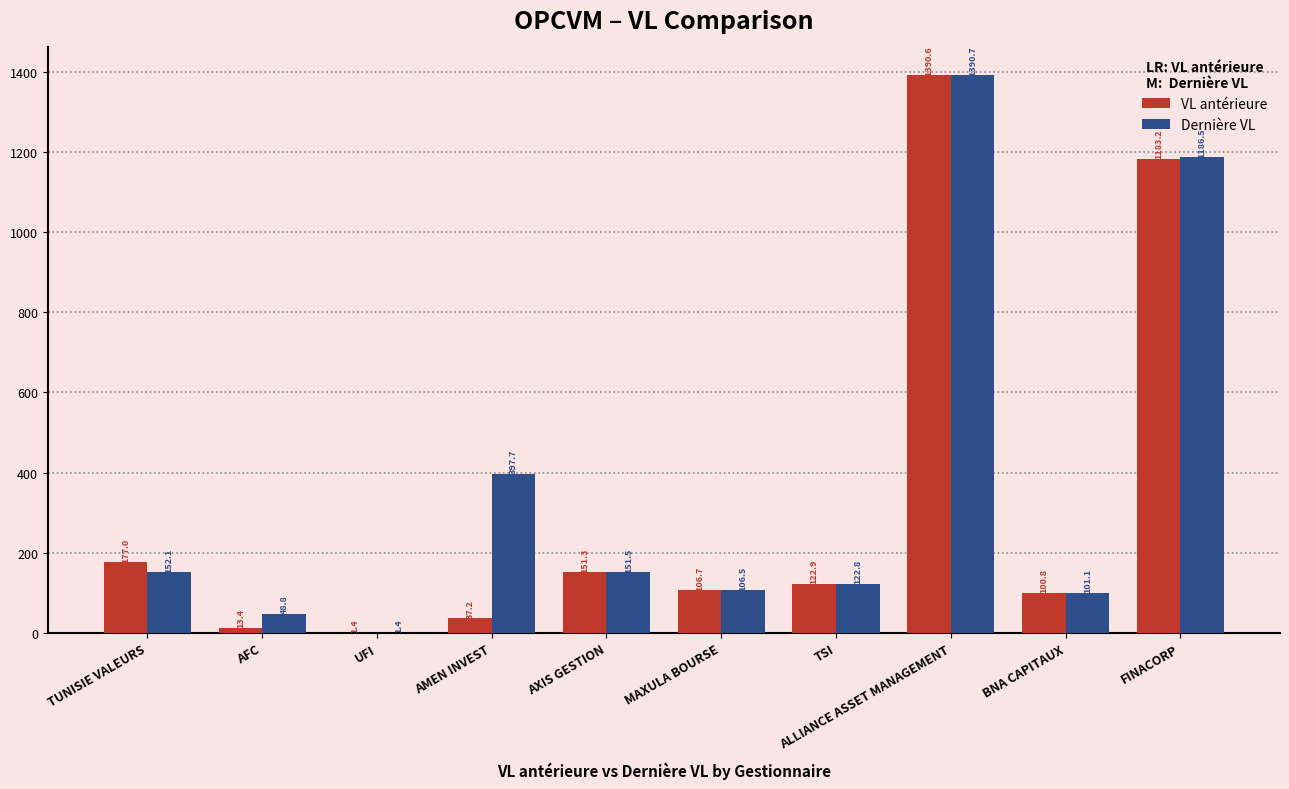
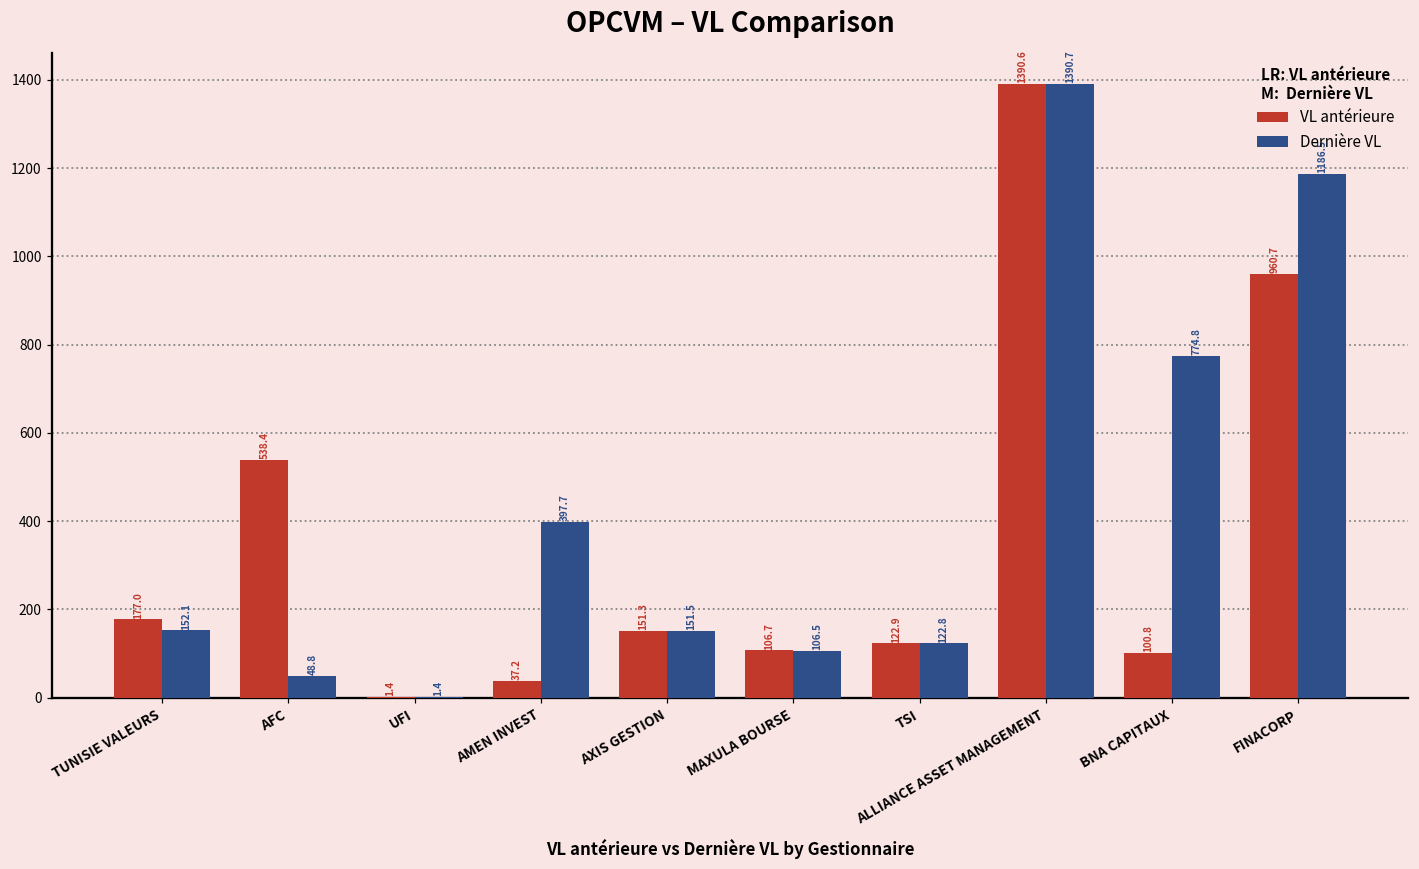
VL antérieure, AFC: 13.4 -> 538.4
Dernière VL, BNA CAPITAUX: 101.1 -> 774.8
VL antérieure, FINACORP: 1183.2 -> 960.7
